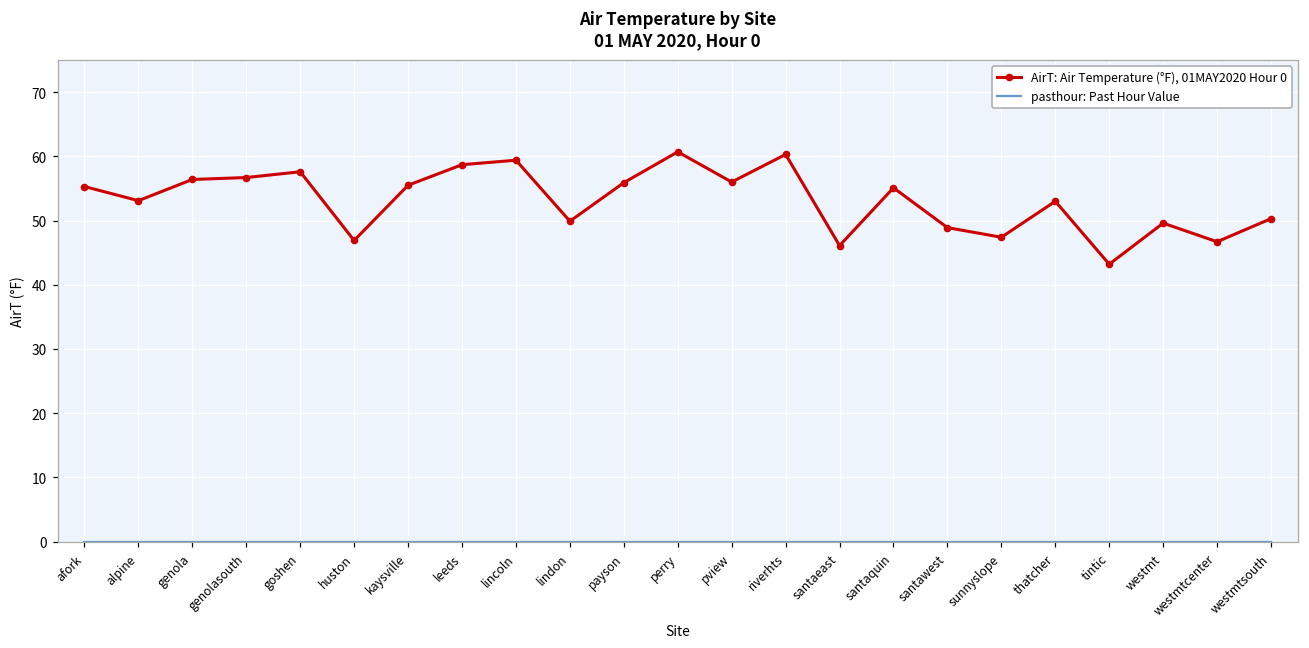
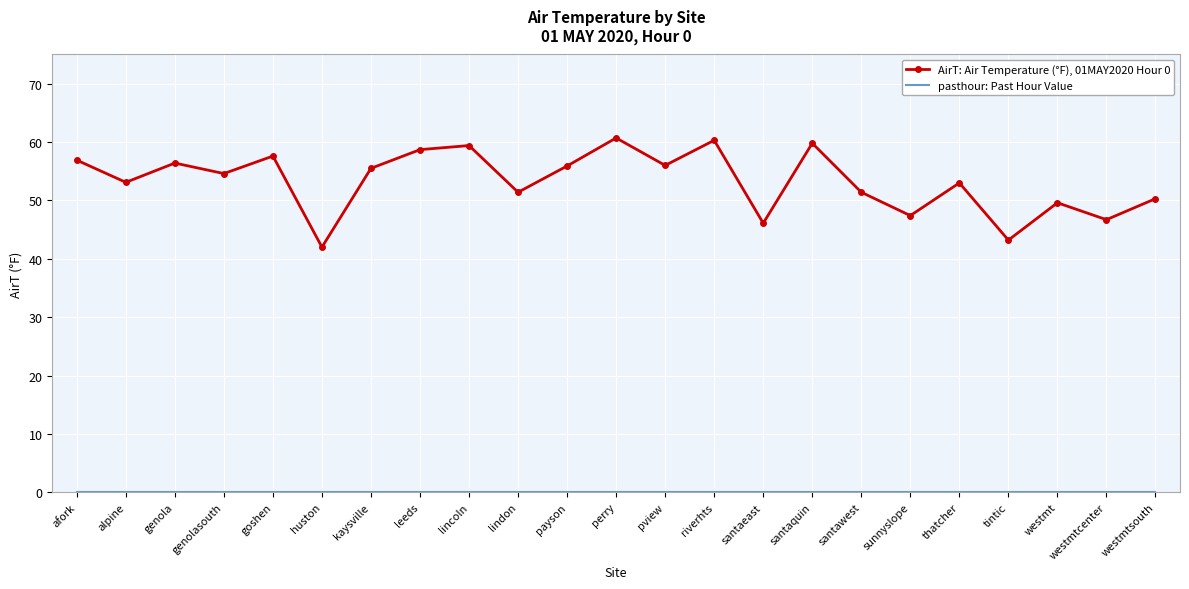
AirT: Air Temperature (°F), 01MAY2020 Hour 0, afork: 55 -> 57
AirT: Air Temperature (°F), 01MAY2020 Hour 0, genolasouth: 57 -> 55
AirT: Air Temperature (°F), 01MAY2020 Hour 0, huston: 47 -> 42
AirT: Air Temperature (°F), 01MAY2020 Hour 0, lindon: 50 -> 51
AirT: Air Temperature (°F), 01MAY2020 Hour 0, santaquin: 55 -> 60
AirT: Air Temperature (°F), 01MAY2020 Hour 0, santawest: 49 -> 51
